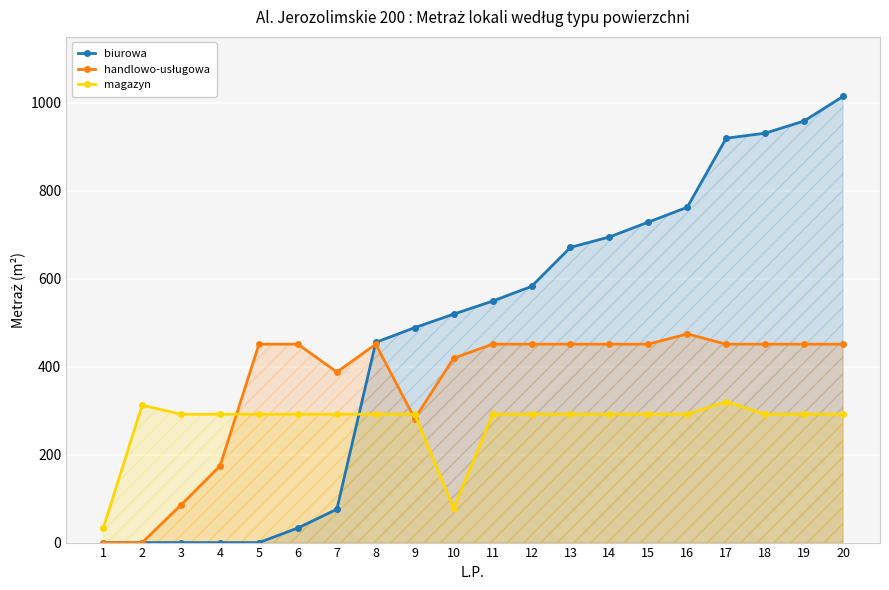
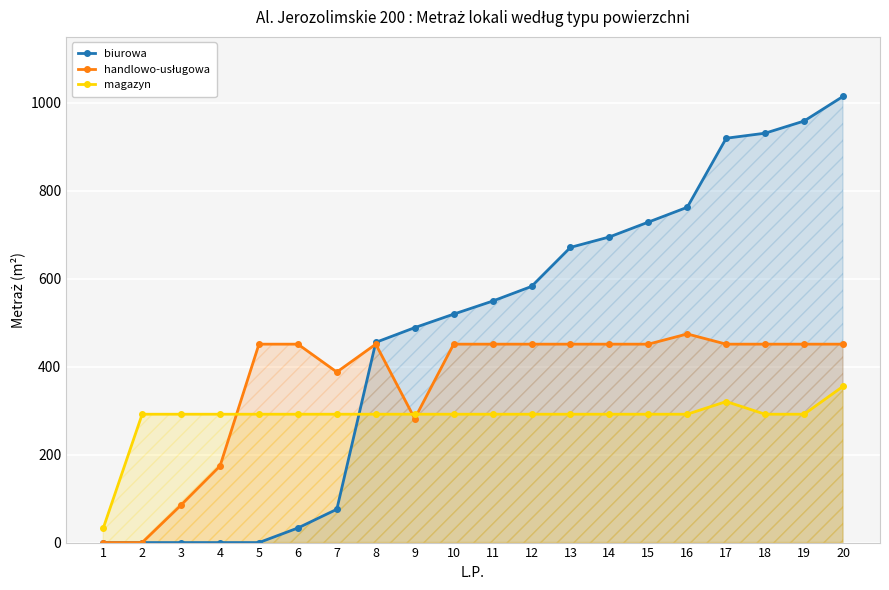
magazyn, 2: 310 -> 290
handlowo-usługowa, 10: 420 -> 450
magazyn, 10: 80 -> 290
magazyn, 20: 290 -> 360
